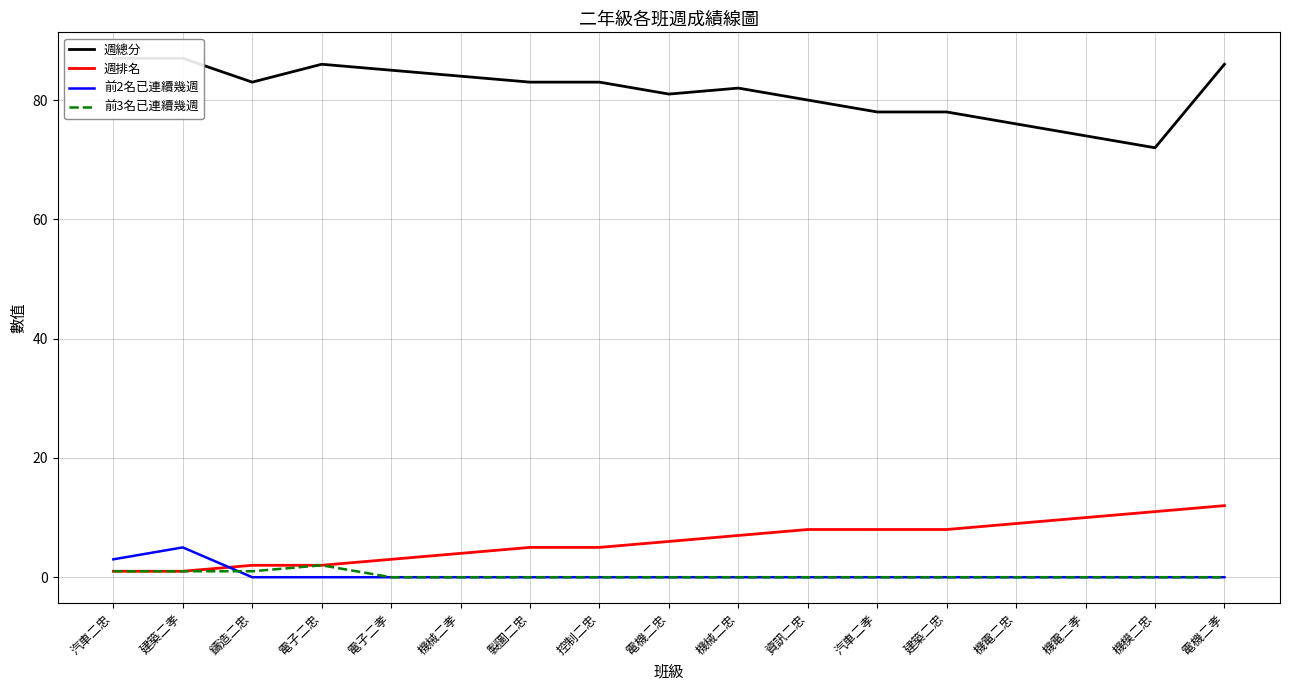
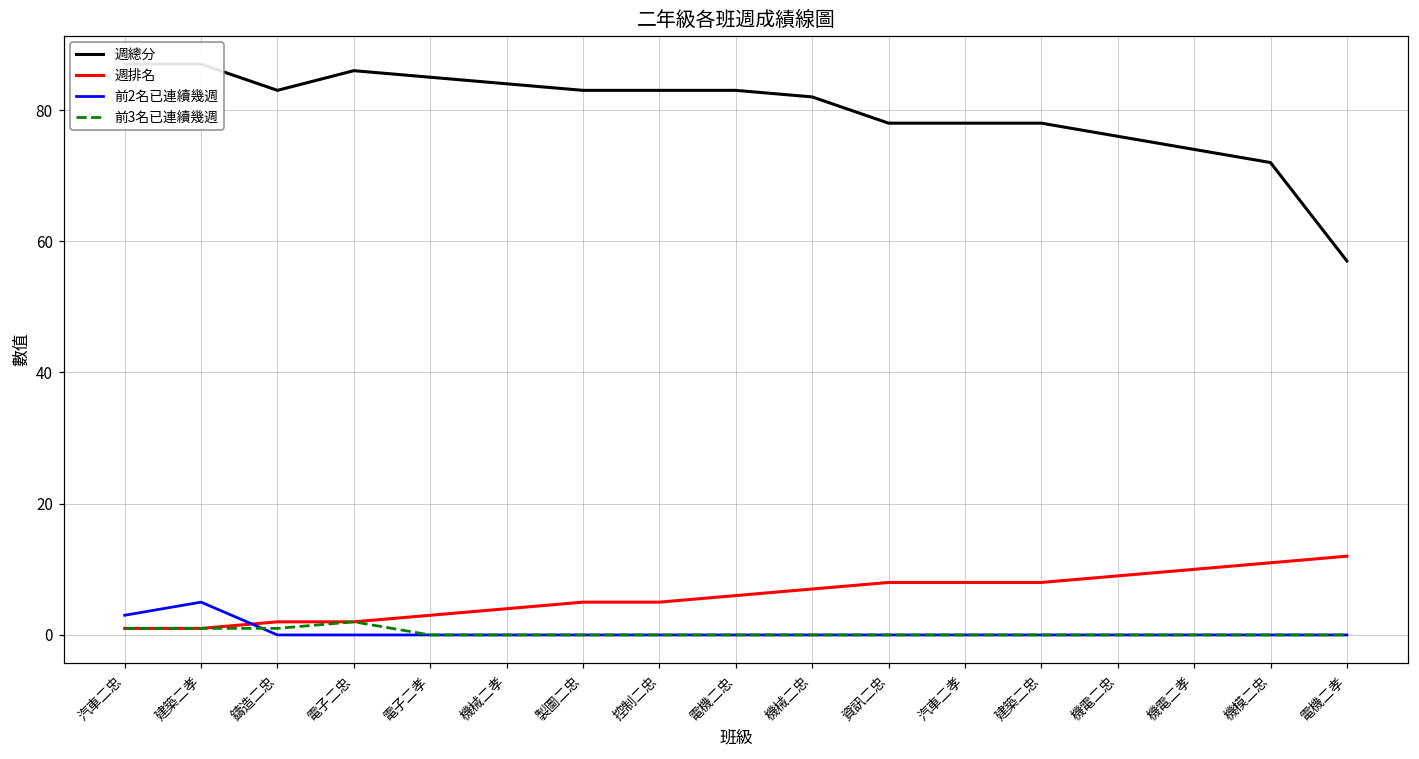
週總分, 電機二忠: 81 -> 83
週總分, 資訊二忠: 80 -> 78
週總分, 電機二孝: 86 -> 57
